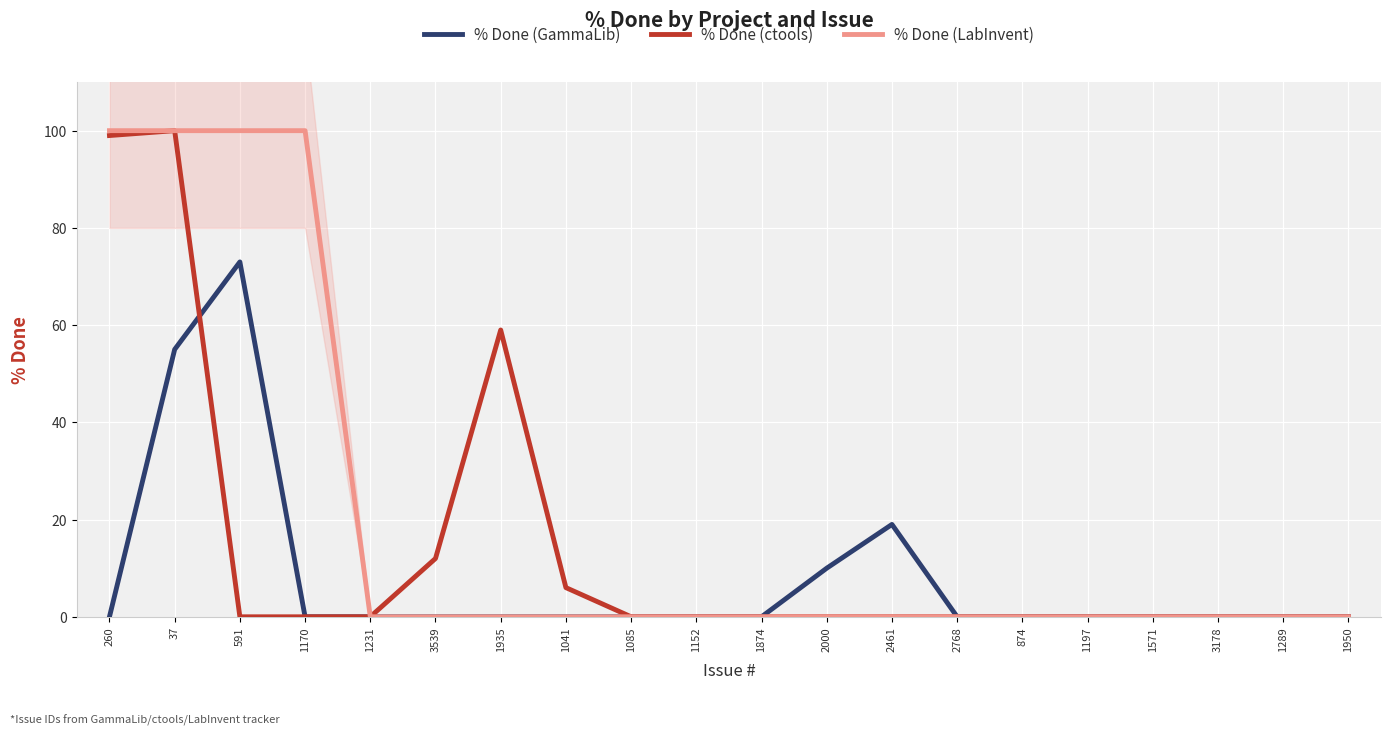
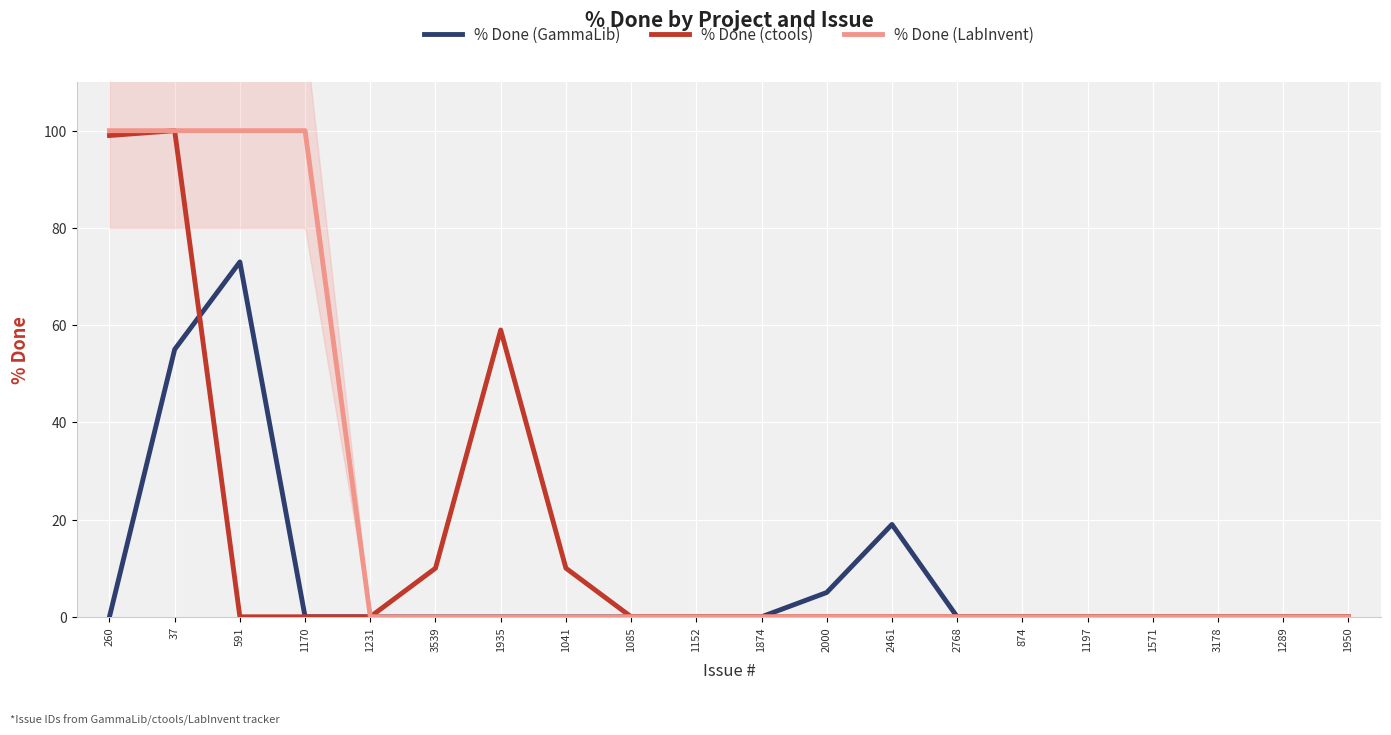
% Done (ctools), 3539: 12 -> 10
% Done (ctools), 1041: 6 -> 10
% Done (GammaLib), 2000: 10 -> 5
